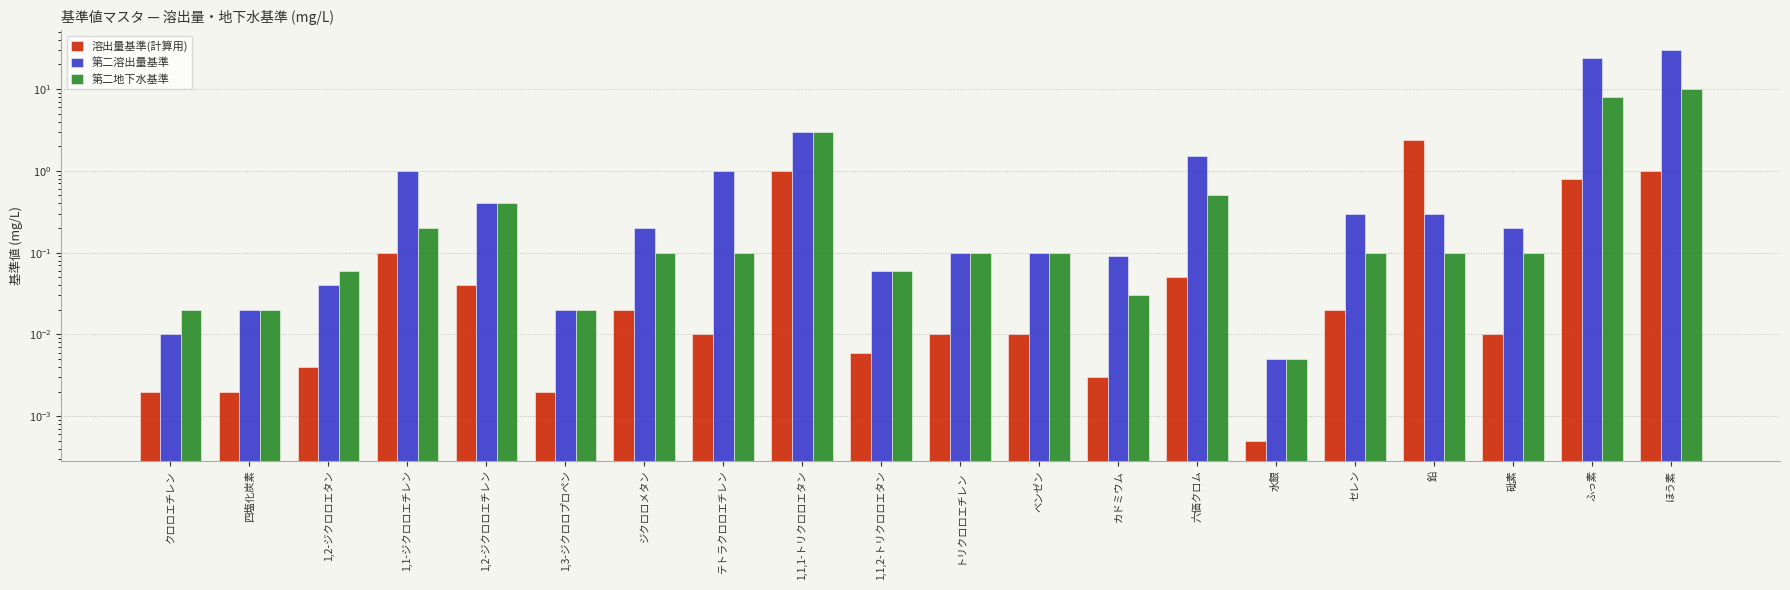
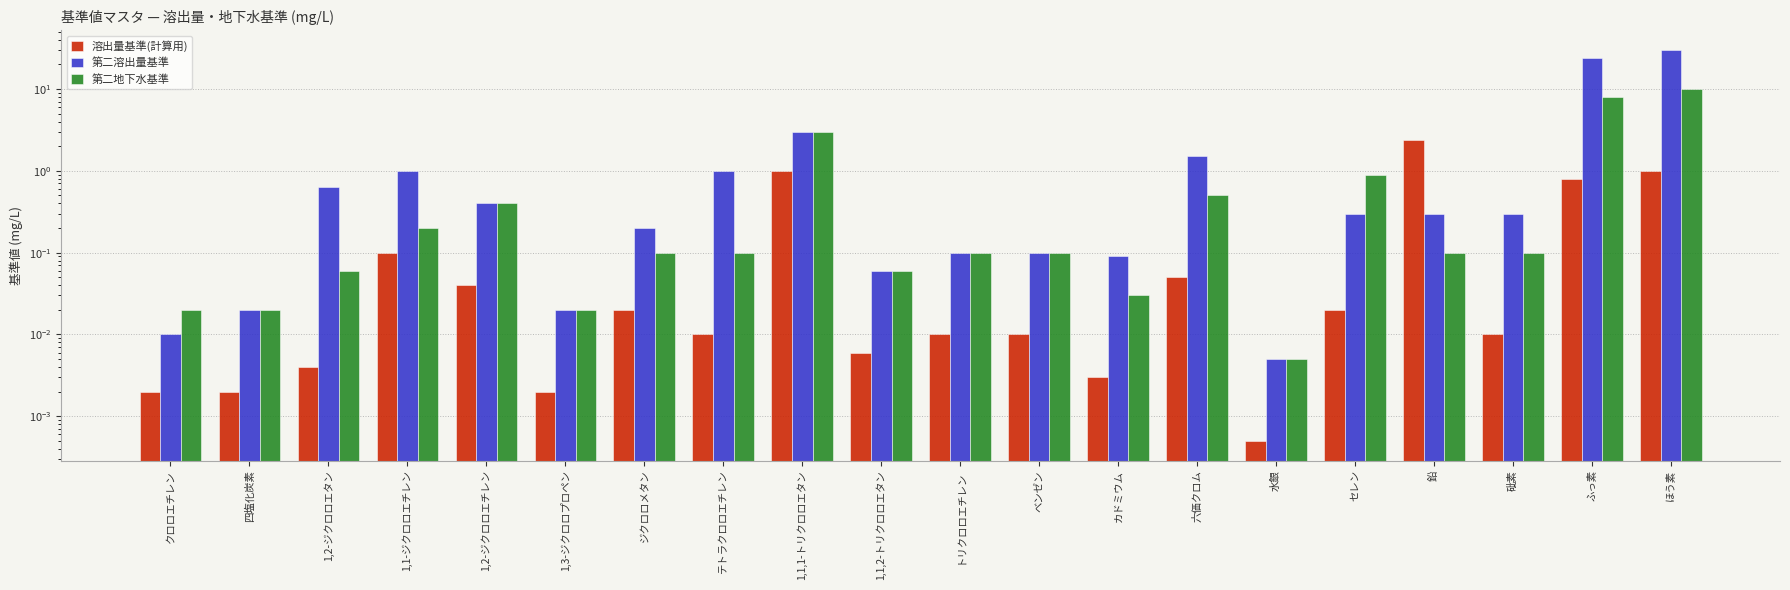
第二溶出量基準, 1,2-ジクロロエタン: 0.04 -> 0.6
第二地下水基準, セレン: 0.1 -> 0.9
第二溶出量基準, 砒素: 0.2 -> 0.3
